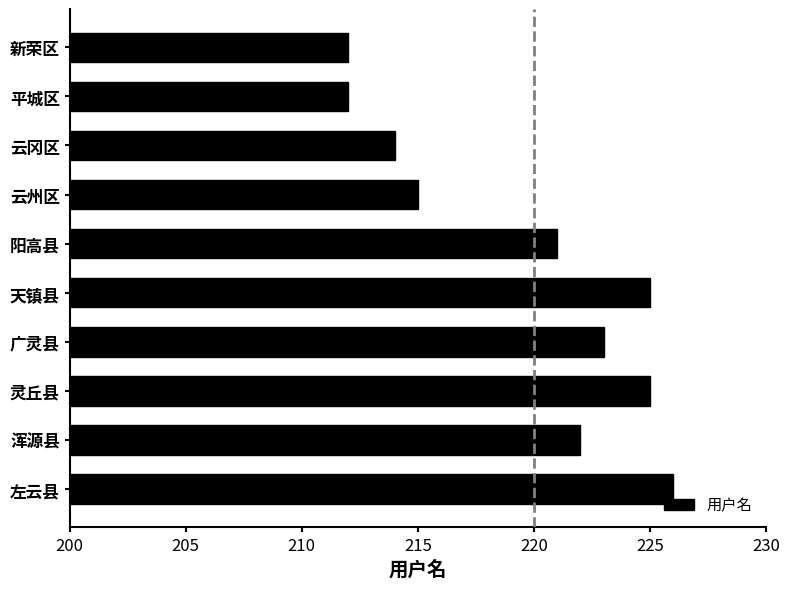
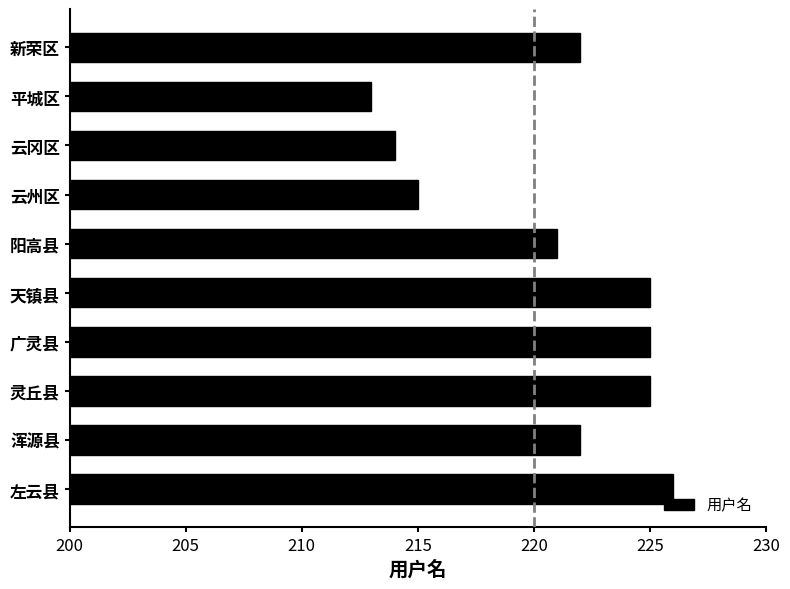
新荣区: 212 -> 222
平城区: 212 -> 213
广灵县: 223 -> 225
